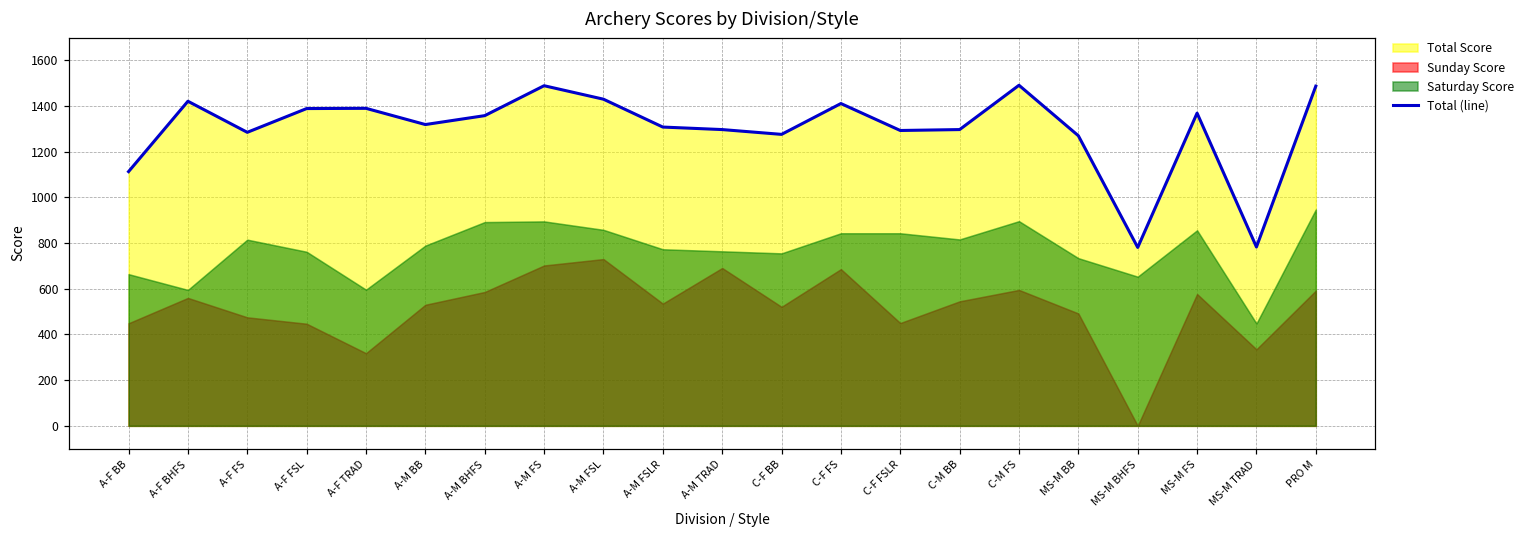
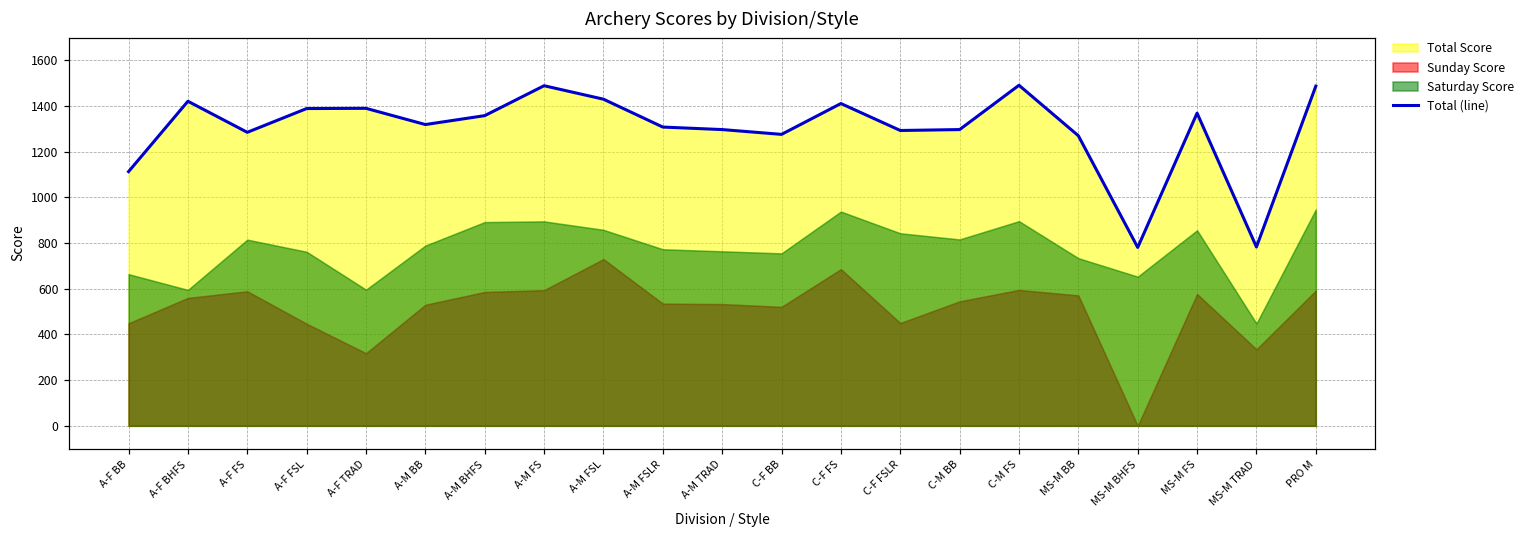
Sunday Score, A-F FS: 480 -> 590
Sunday Score, A-M FS: 700 -> 590
Sunday Score, A-M TRAD: 690 -> 530
Saturday Score, C-F FS: 840 -> 940
Sunday Score, MS-M BB: 490 -> 570
